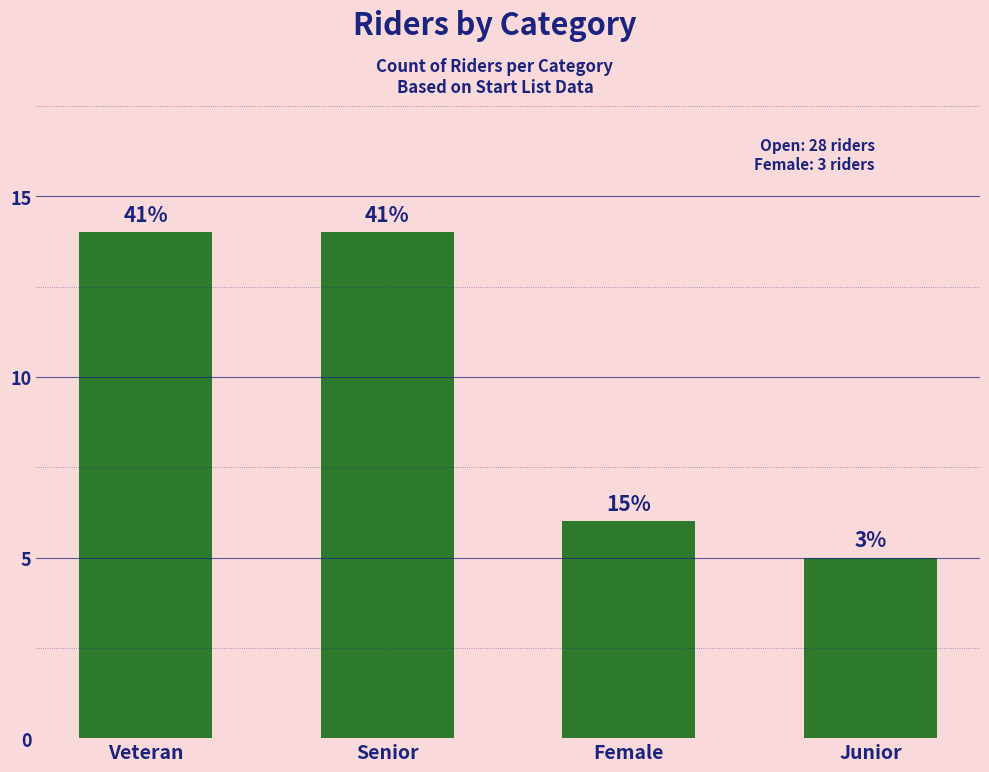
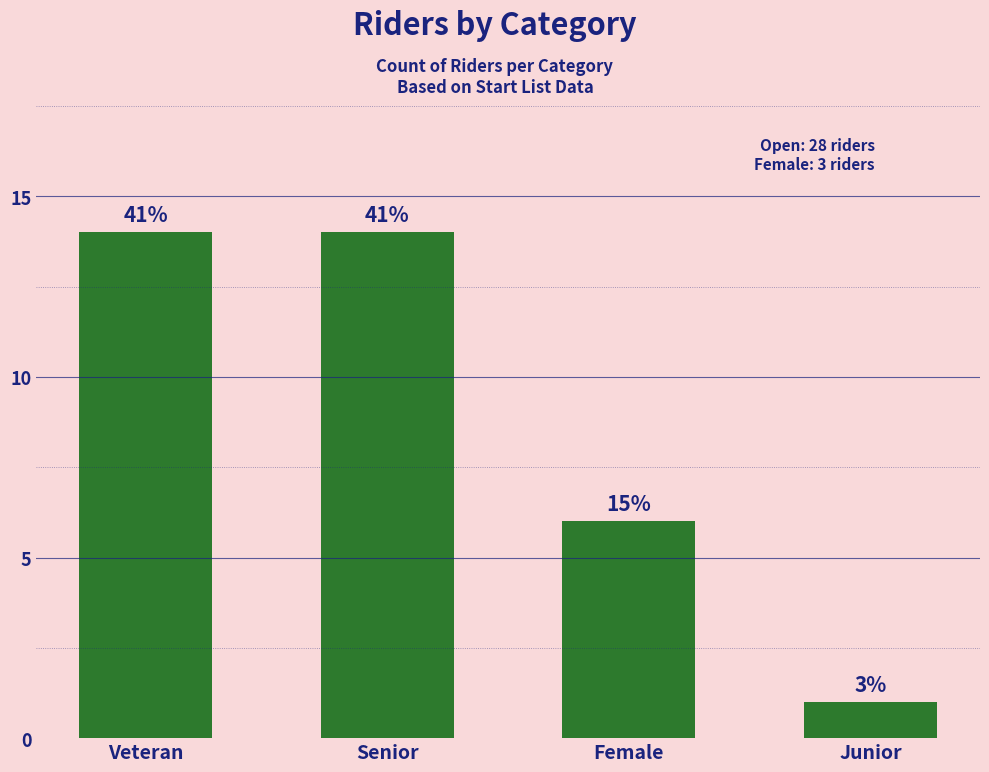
Junior: 5 -> 1
